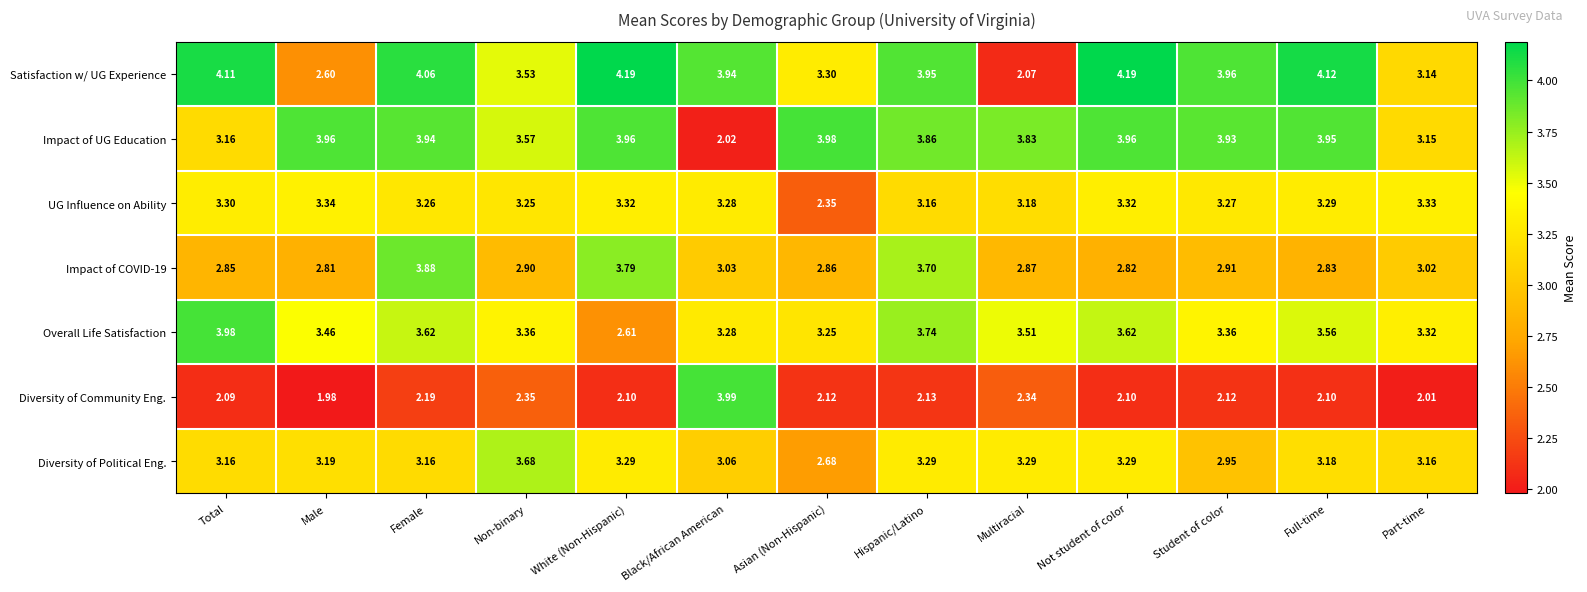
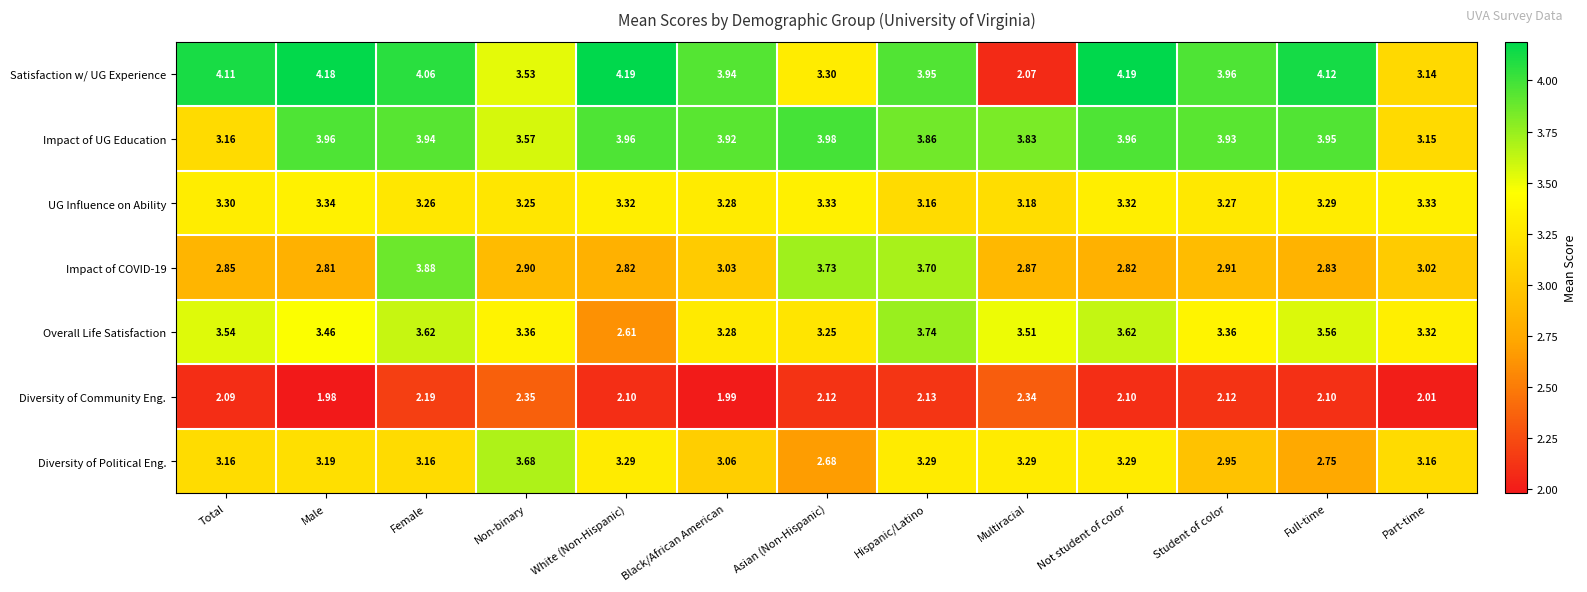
Satisfaction w/ UG Experience, Male: 2.60 -> 4.18
Impact of UG Education, Black/African American: 2.02 -> 3.92
UG Influence on Ability, Asian (Non-Hispanic): 2.35 -> 3.33
Impact of COVID-19, White (Non-Hispanic): 3.79 -> 2.82
Impact of COVID-19, Asian (Non-Hispanic): 2.86 -> 3.73
Overall Life Satisfaction, Total: 3.98 -> 3.54
Diversity of Community Eng., Black/African American: 3.99 -> 1.99
Diversity of Political Eng., Full-time: 3.18 -> 2.75
